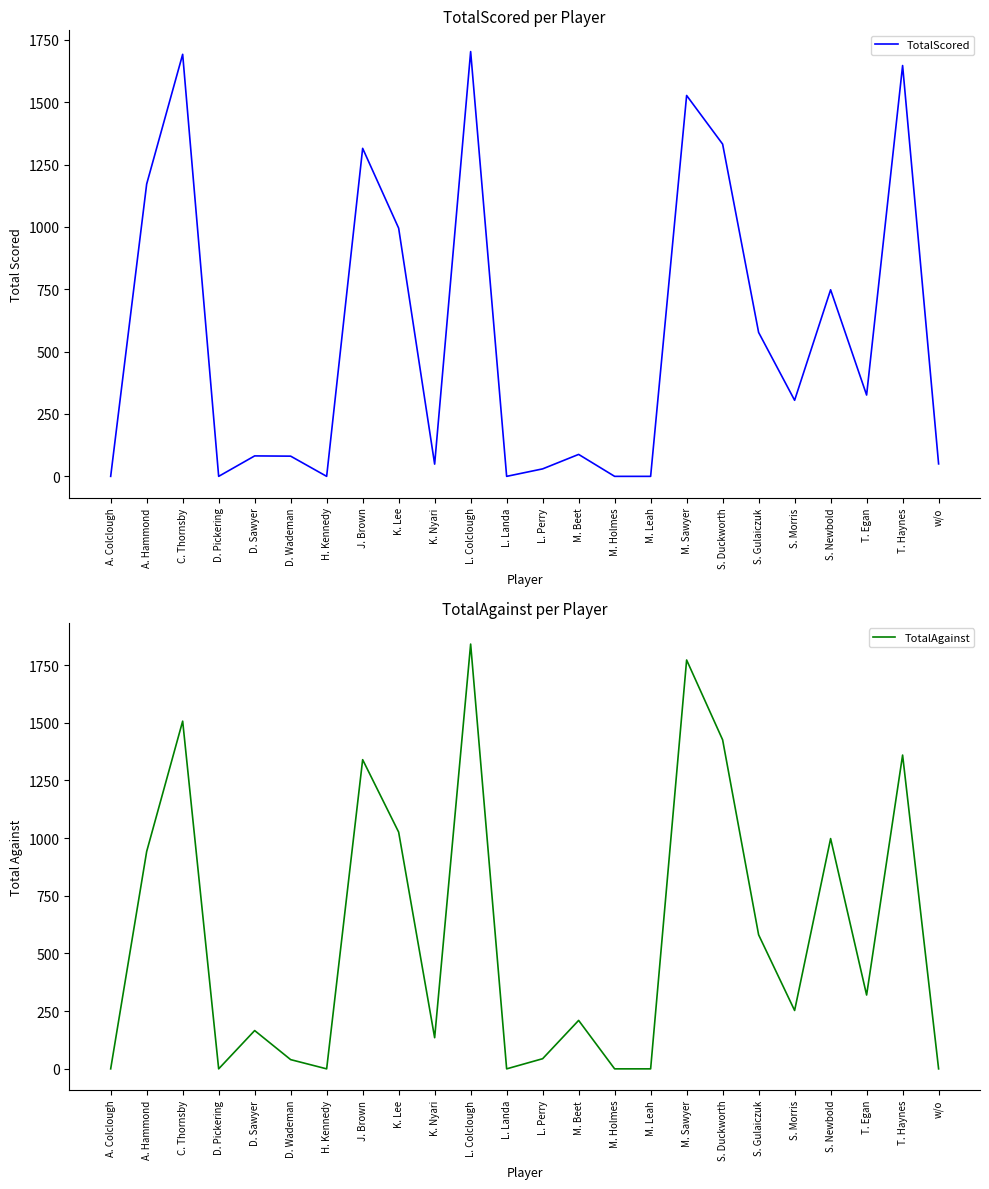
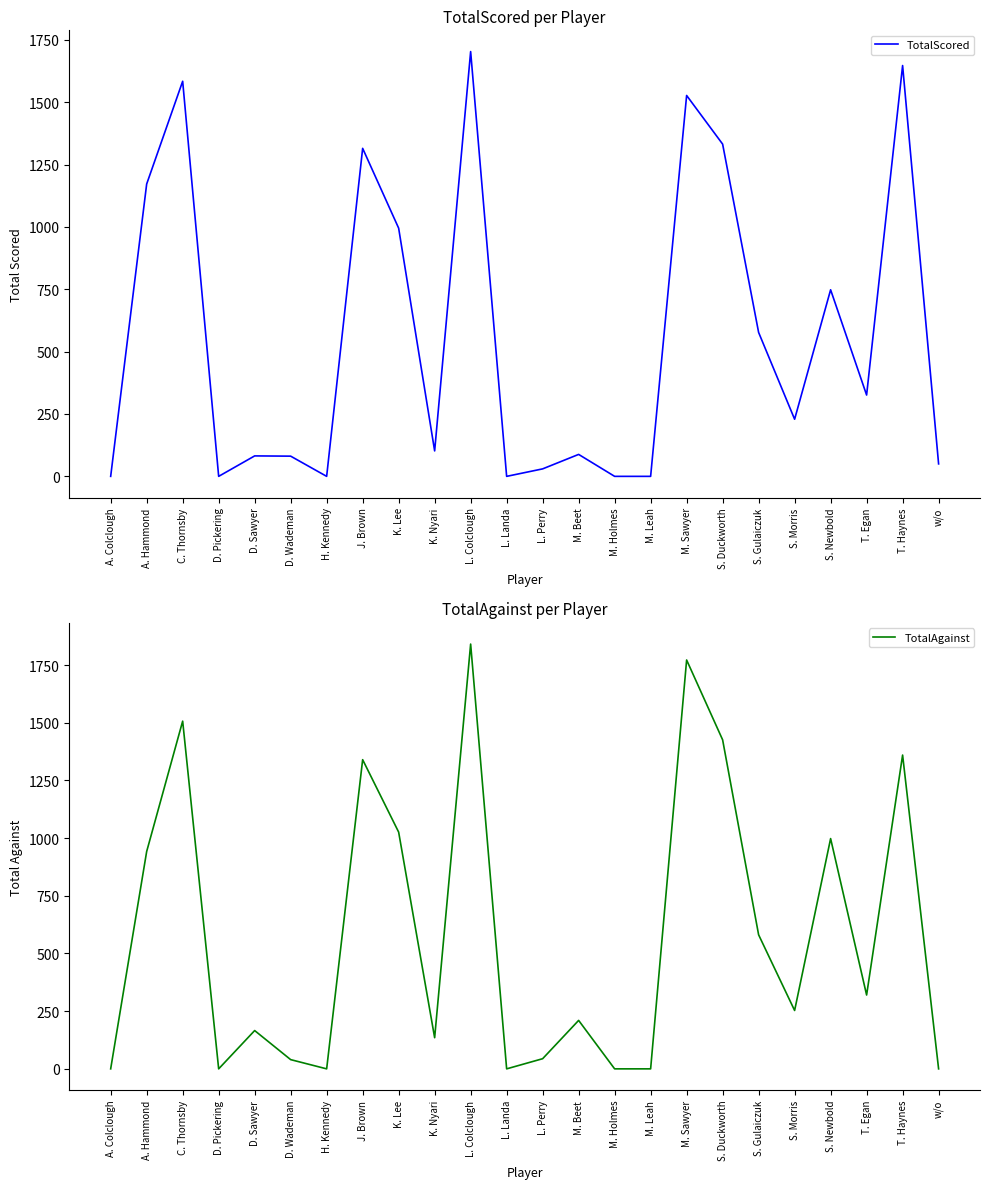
TotalScored per Player, C. Thornsby: 1690 -> 1580
TotalScored per Player, K. Nyari: 50 -> 100
TotalScored per Player, S. Morris: 310 -> 230
